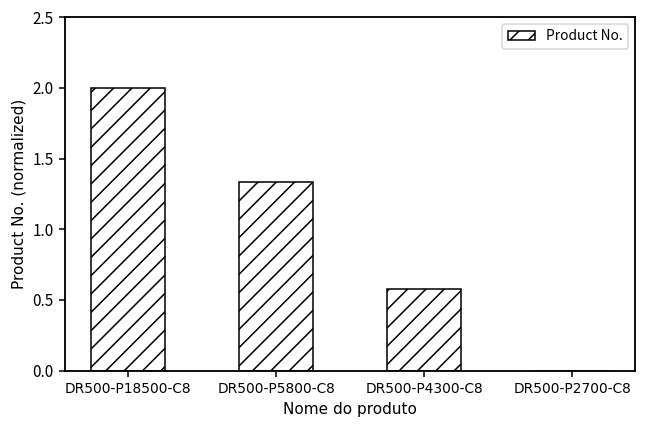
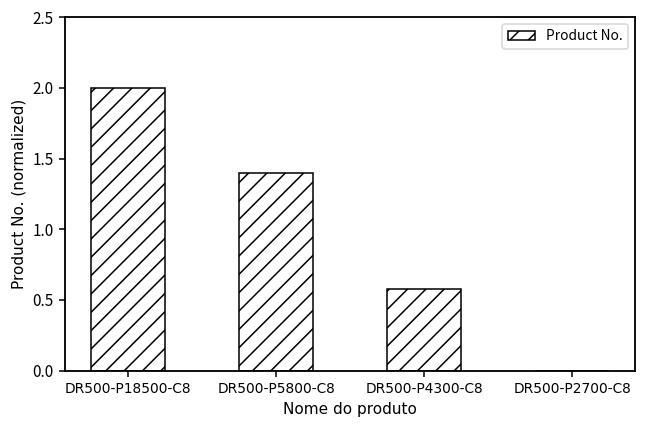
DR500-P5800-C8: 1.33 -> 1.40
